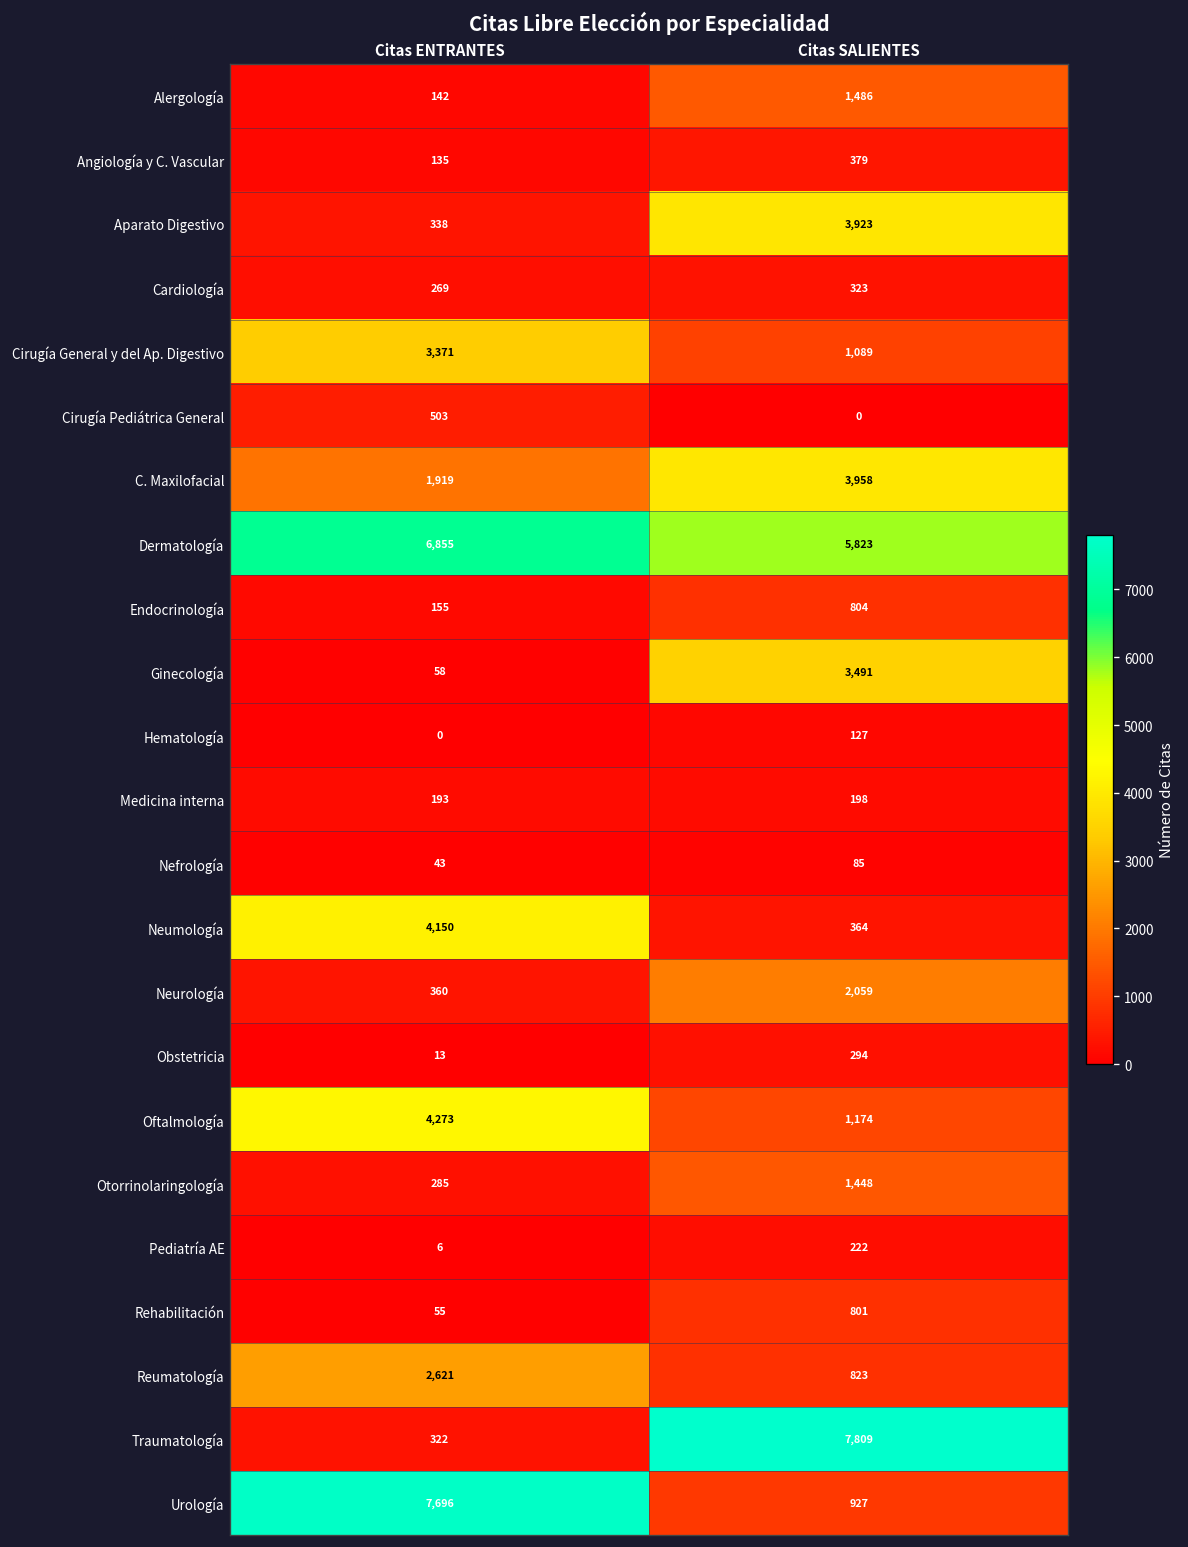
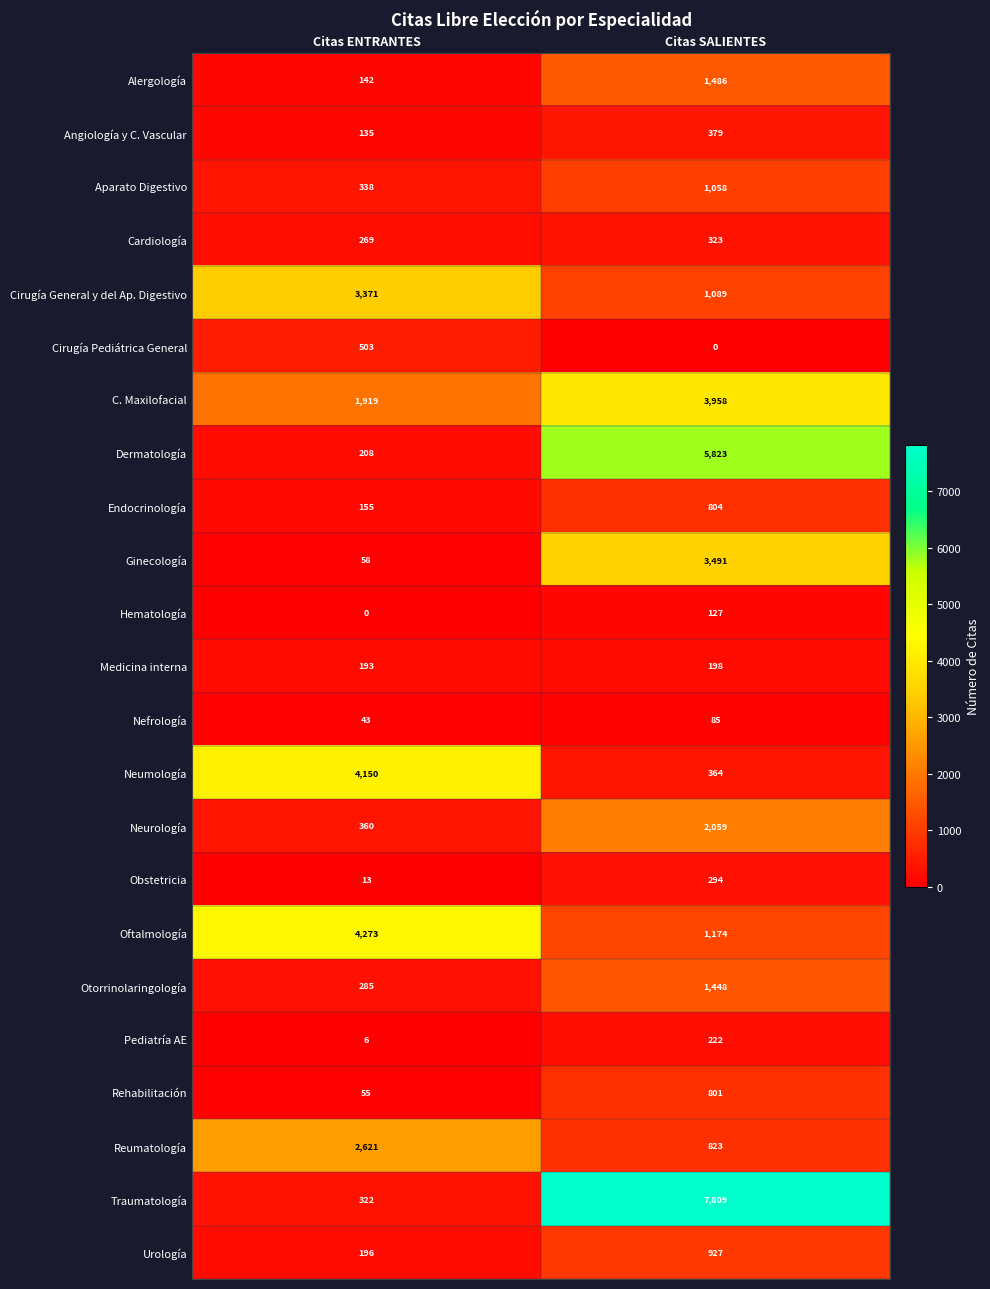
Aparato Digestivo, Citas SALIENTES: 3,923 -> 1,058
Dermatología, Citas ENTRANTES: 6,855 -> 208
Urología, Citas ENTRANTES: 7,696 -> 196
